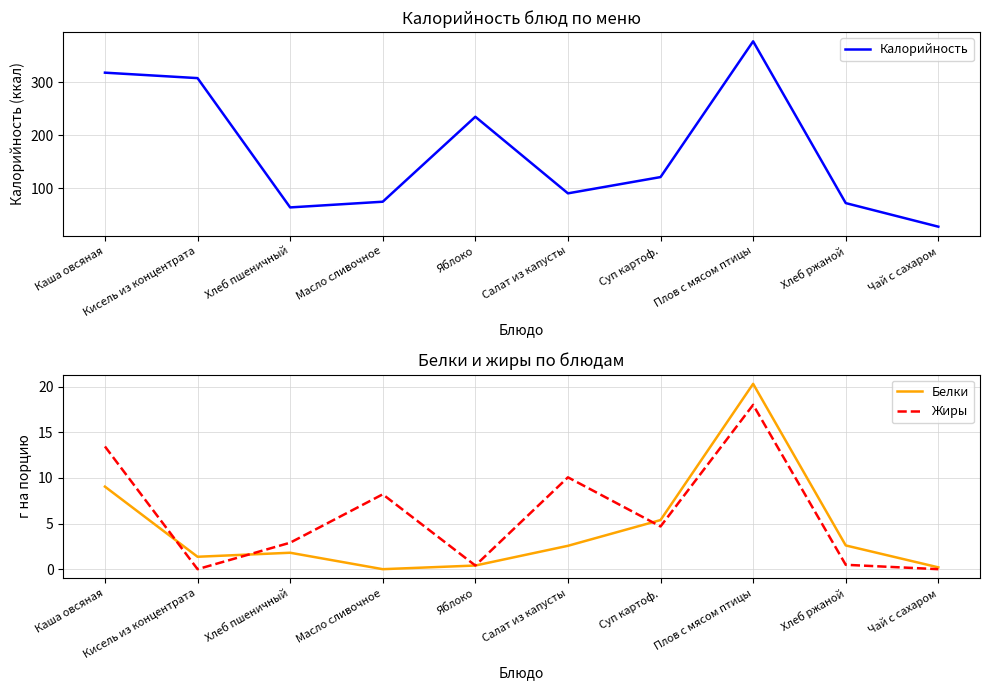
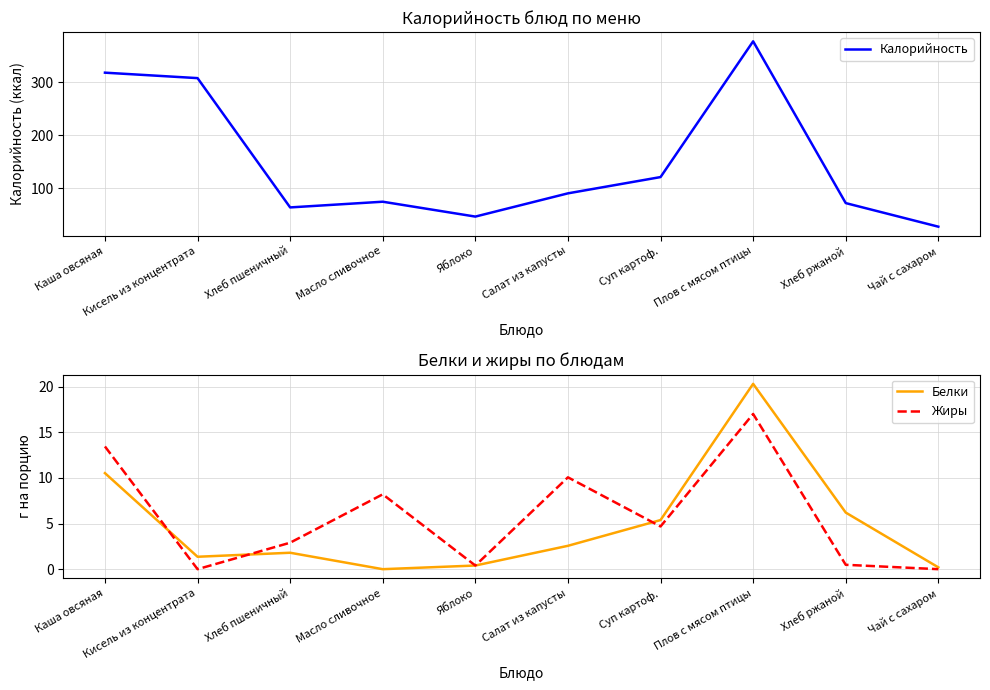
Калорийность блюд по меню, Яблоко: 240 -> 50
Белки и жиры по блюдам, Белки, Каша овсяная: 9 -> 11
Белки и жиры по блюдам, Жиры, Плов с мясом птицы: 18 -> 17
Белки и жиры по блюдам, Белки, Хлеб ржаной: 3 -> 6
